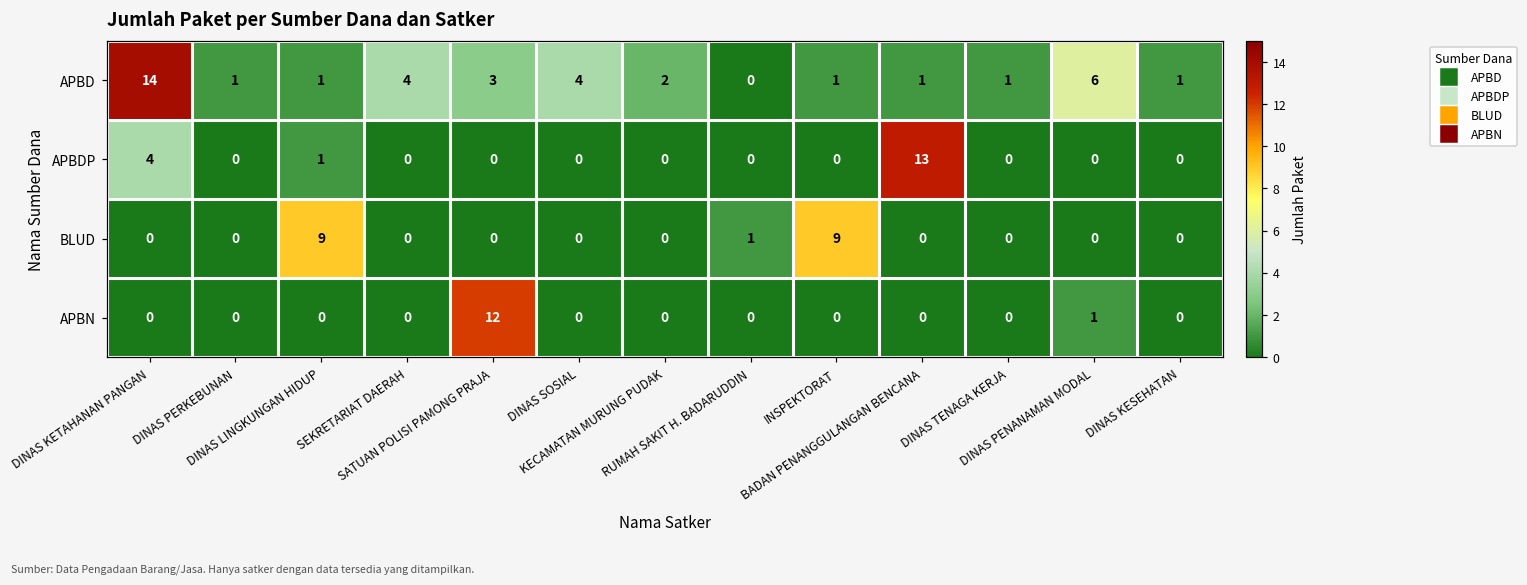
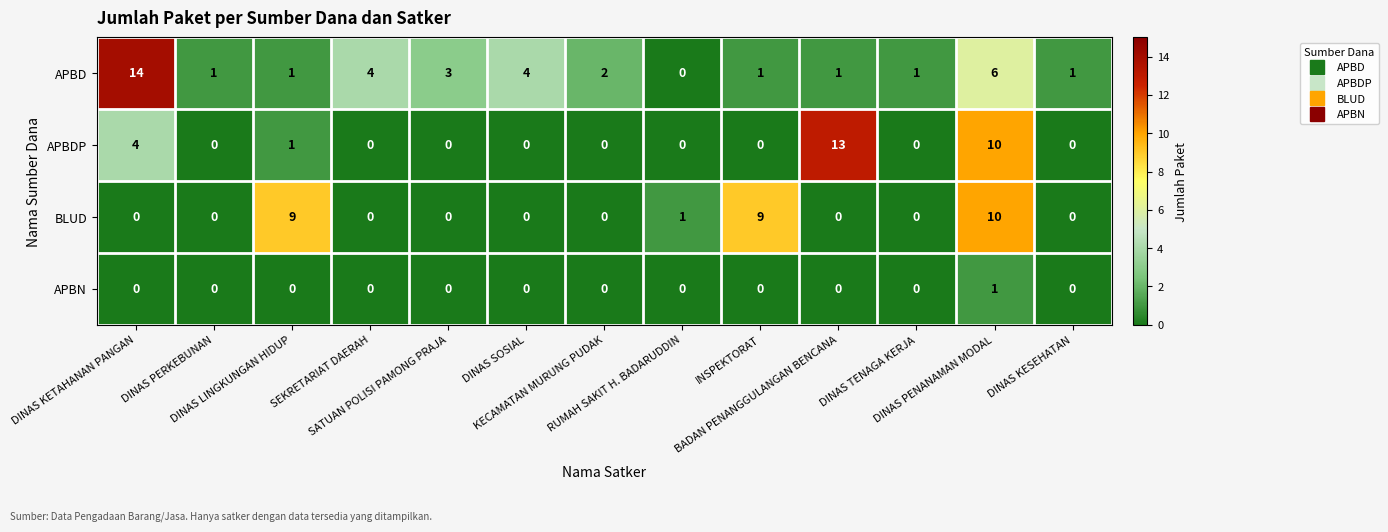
APBDP, DINAS PENANAMAN MODAL: 0 -> 10
BLUD, DINAS PENANAMAN MODAL: 0 -> 10
APBN, SATUAN POLISI PAMONG PRAJA: 12 -> 0
